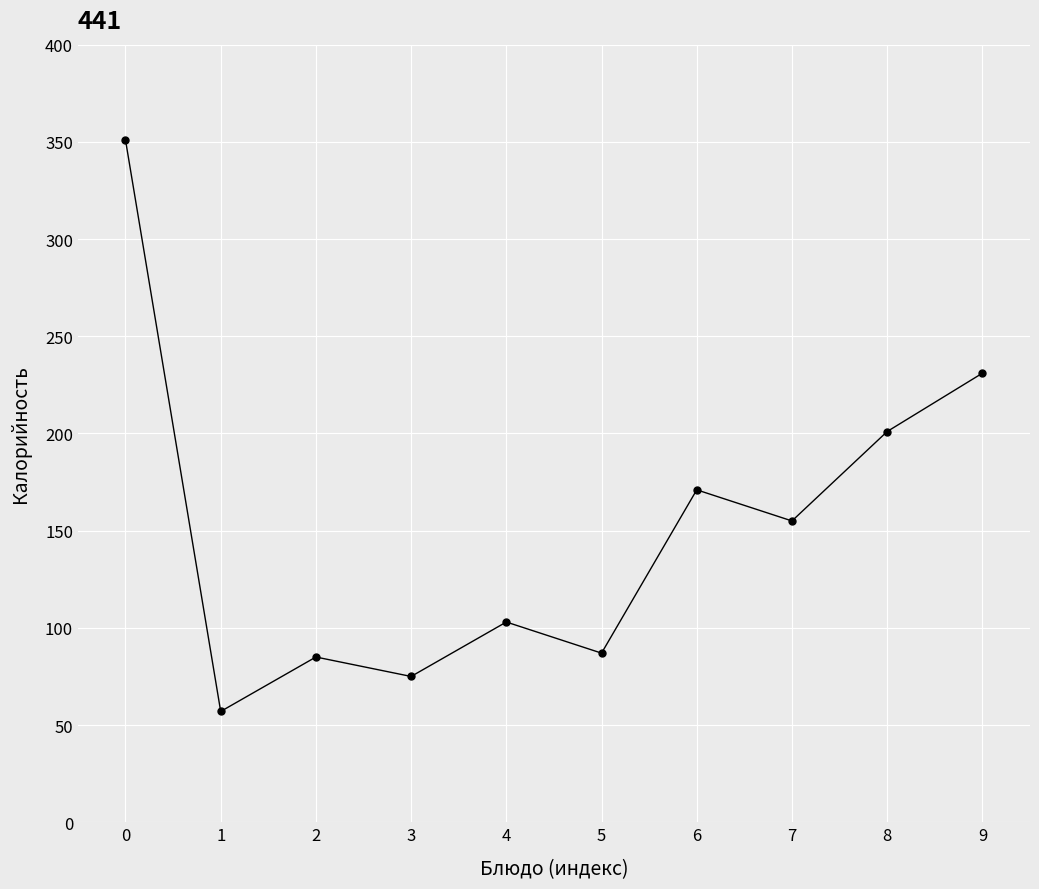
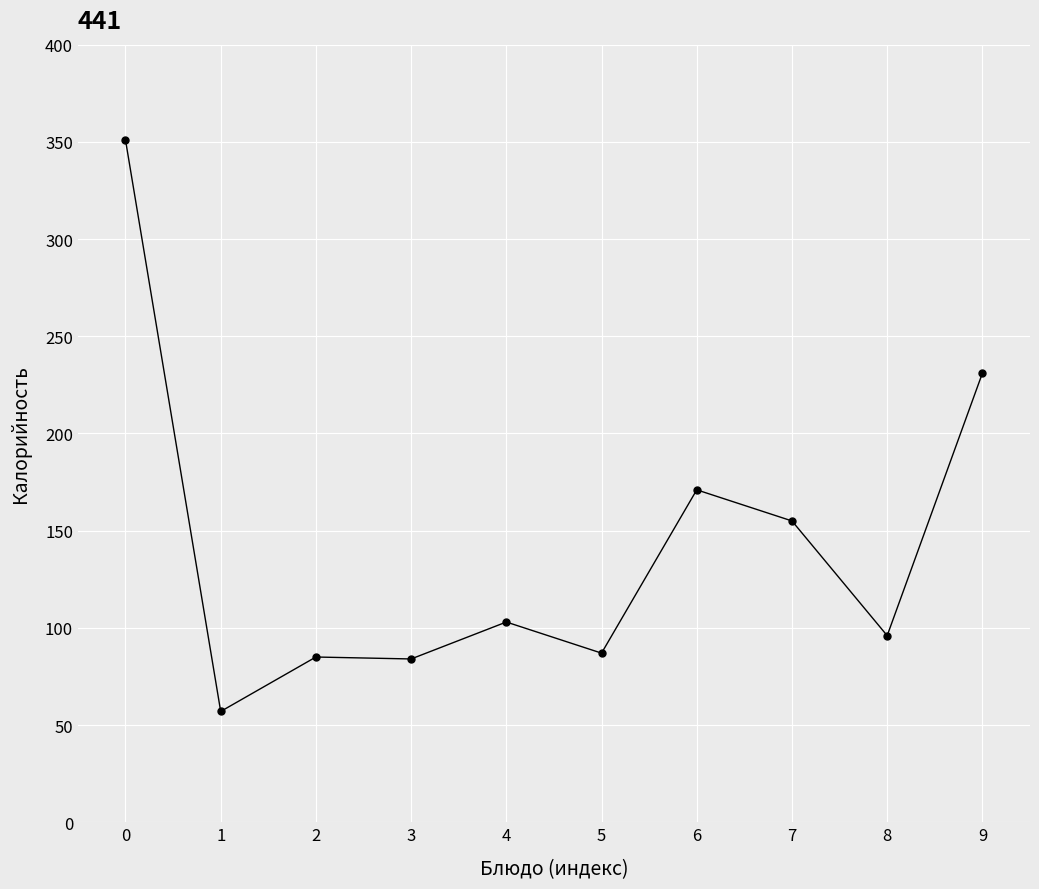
3: 75 -> 84
8: 201 -> 96
